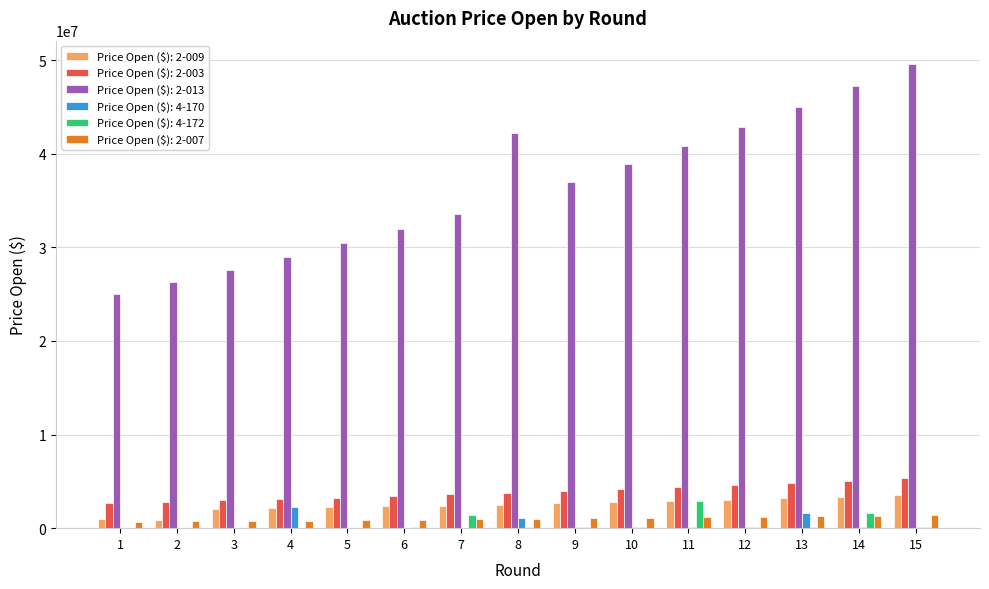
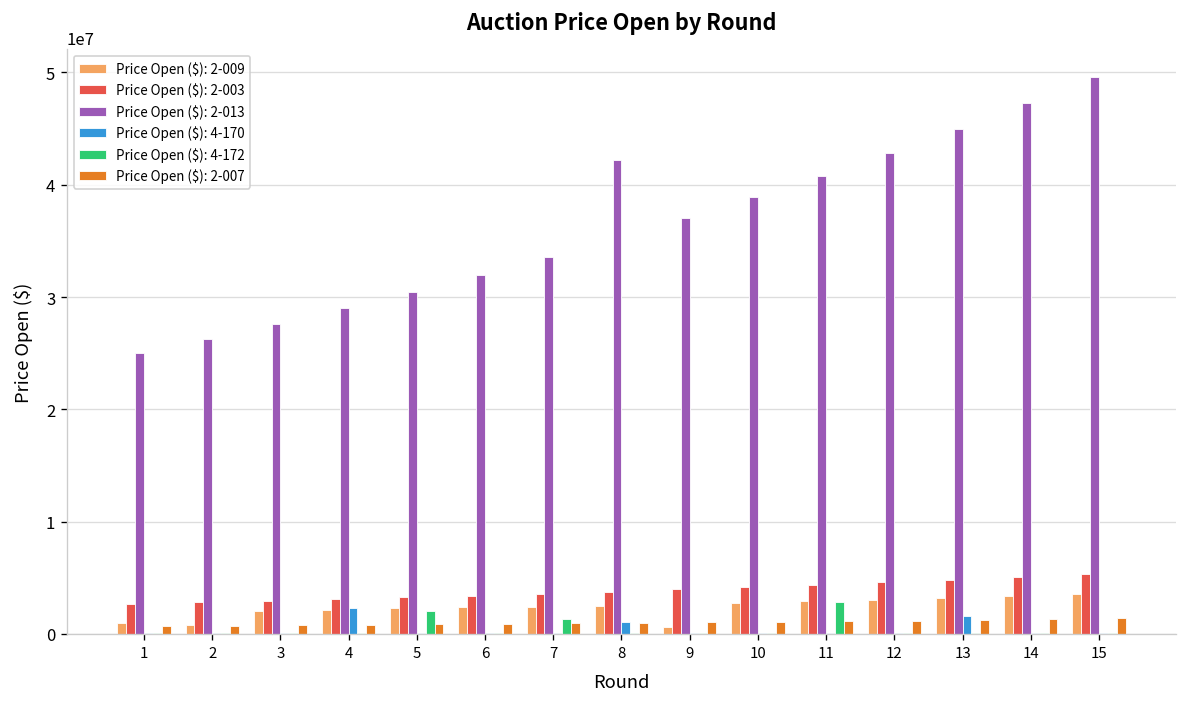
Price Open ($): 4-172, 5: 0 -> 2000000
Price Open ($): 2-009, 9: 3000000 -> 1000000
Price Open ($): 4-172, 14: 2000000 -> 0
